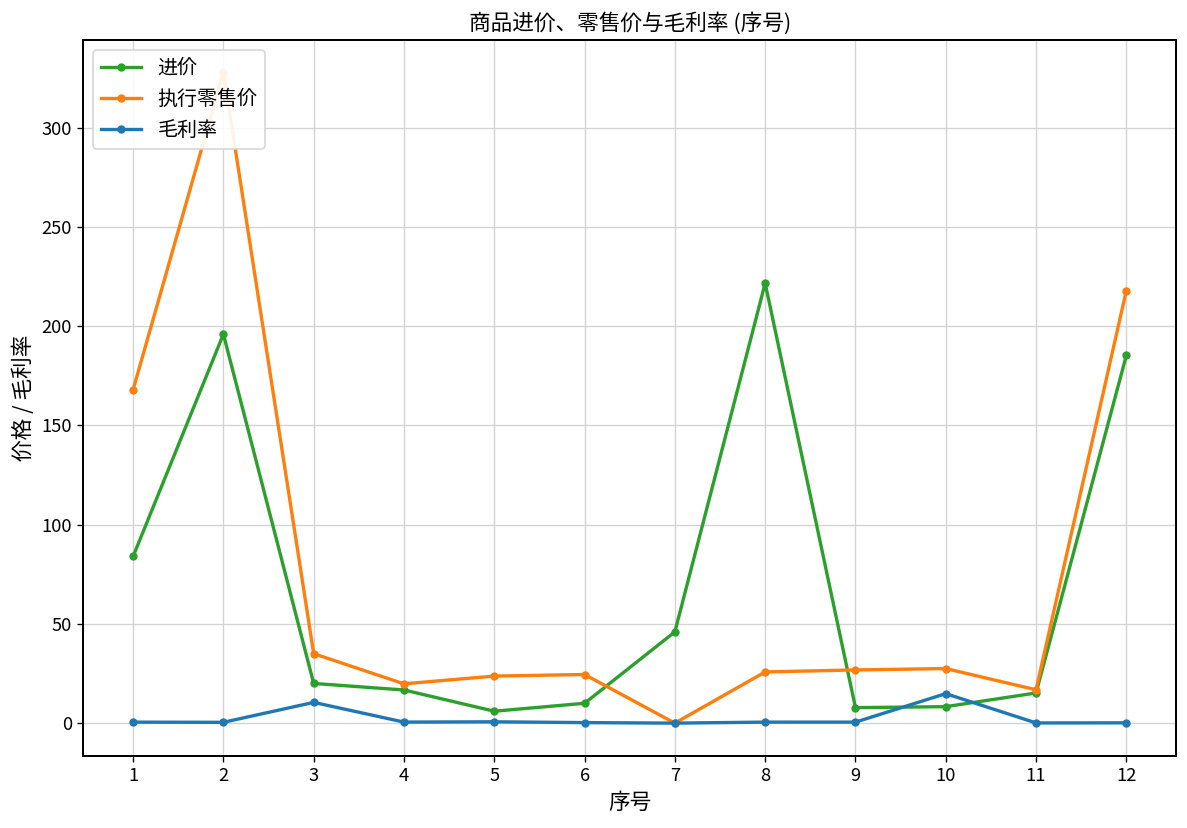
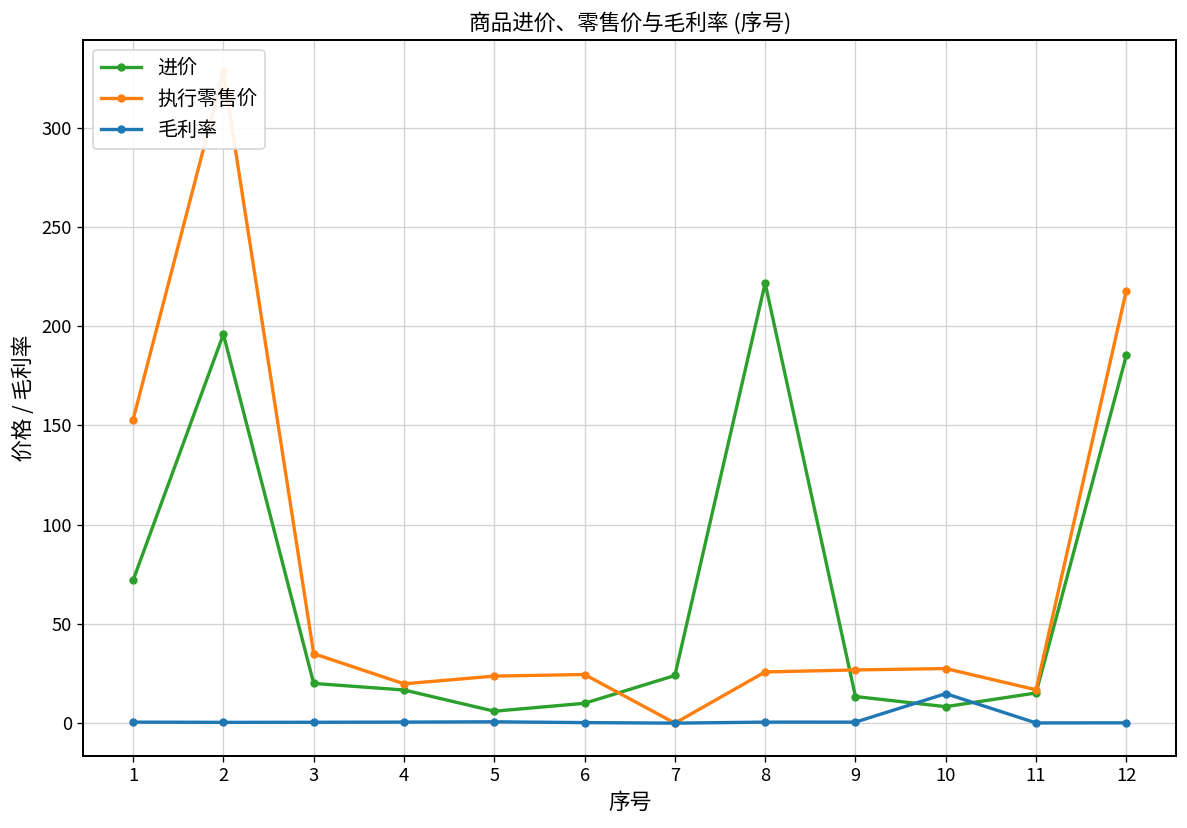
进价, 1: 84 -> 72
执行零售价, 1: 168 -> 153
毛利率, 3: 10 -> 0
进价, 7: 46 -> 24
进价, 9: 8 -> 13
